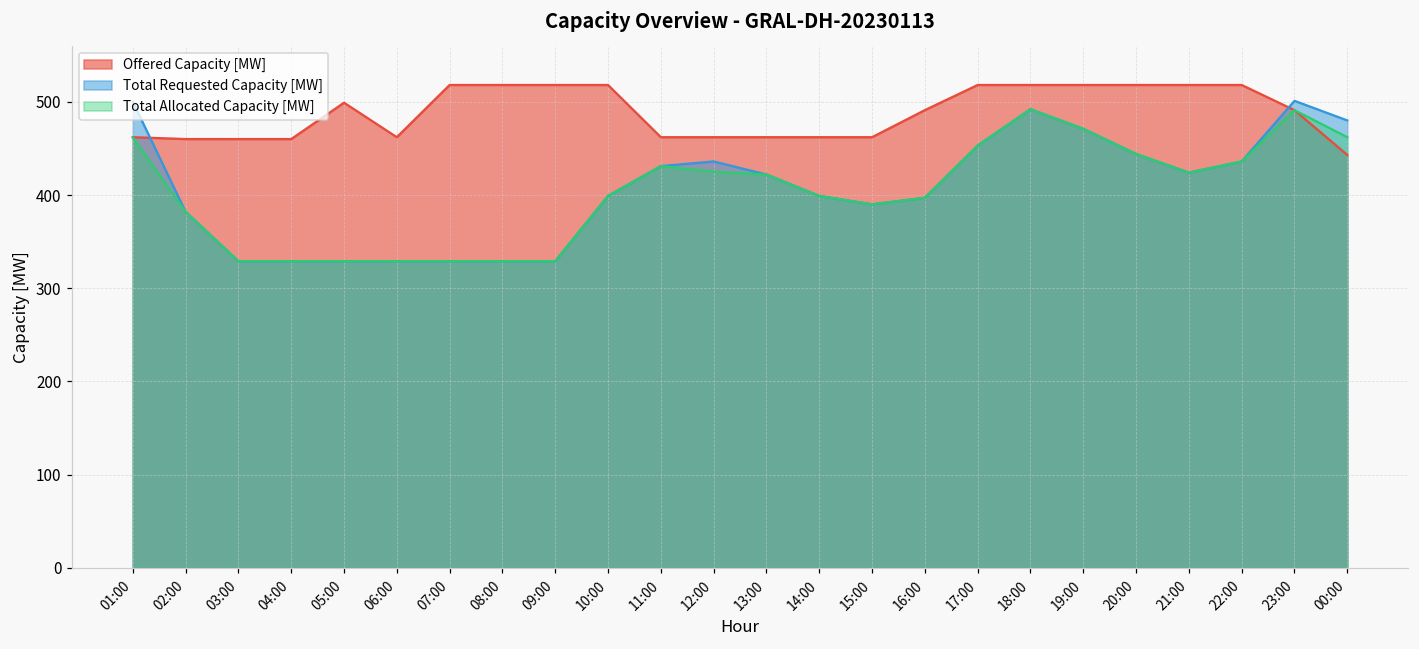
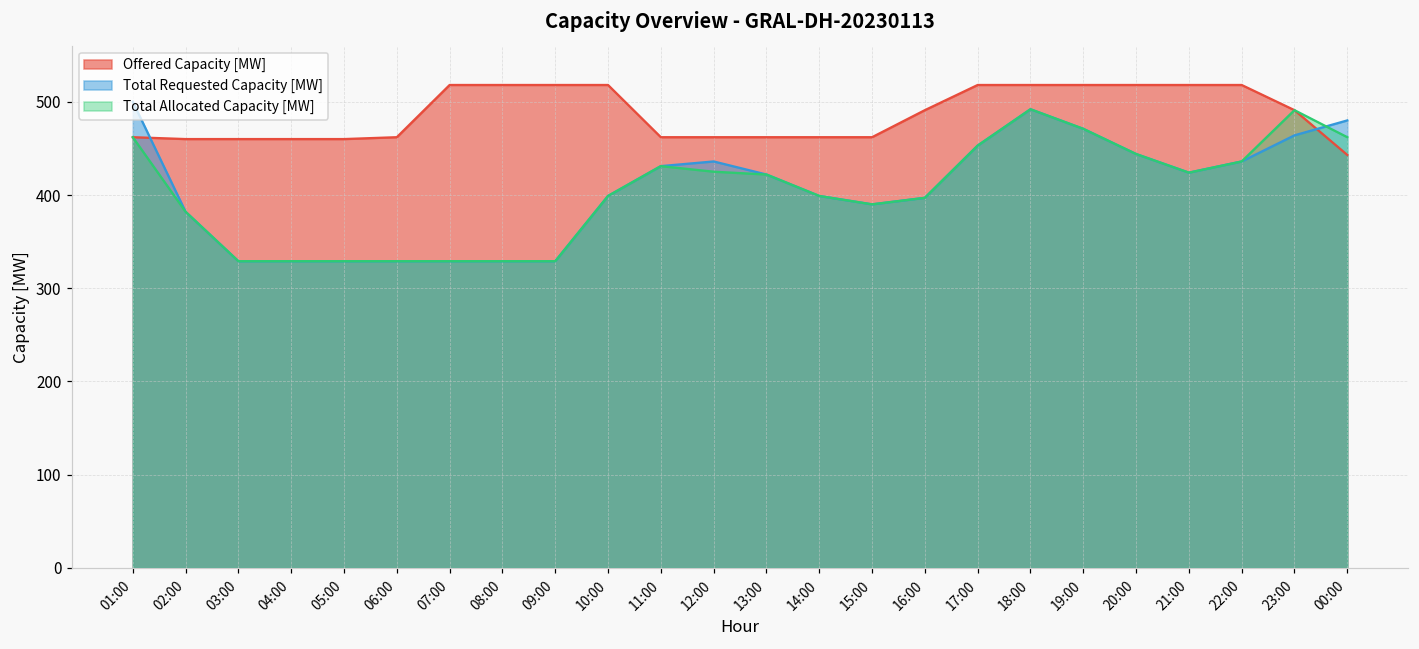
Offered Capacity [MW], 05:00: 500 -> 460
Total Requested Capacity [MW], 23:00: 500 -> 460
